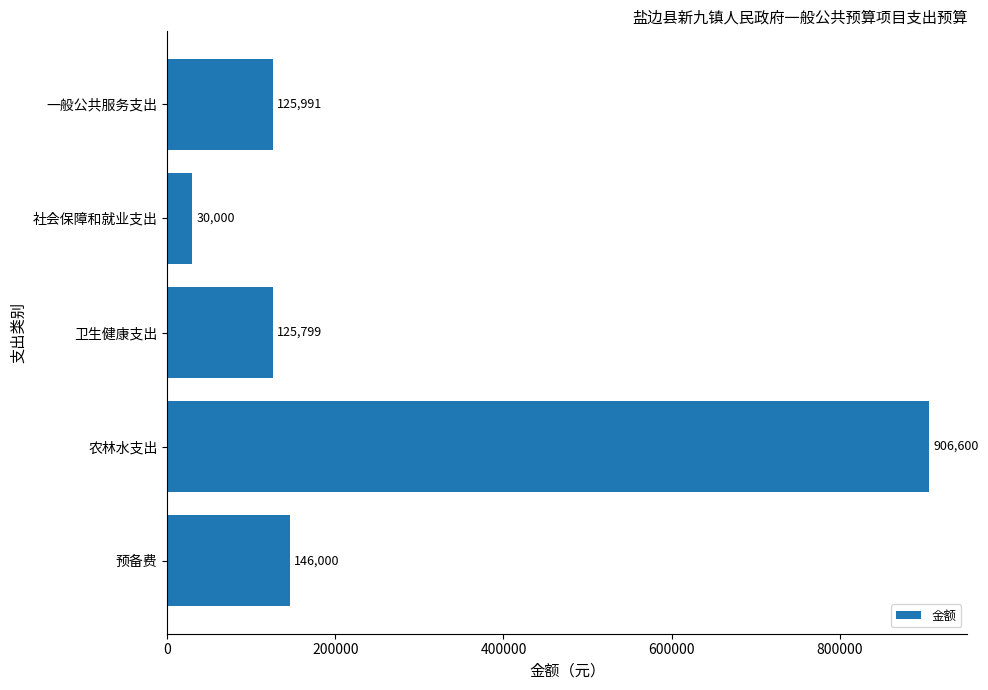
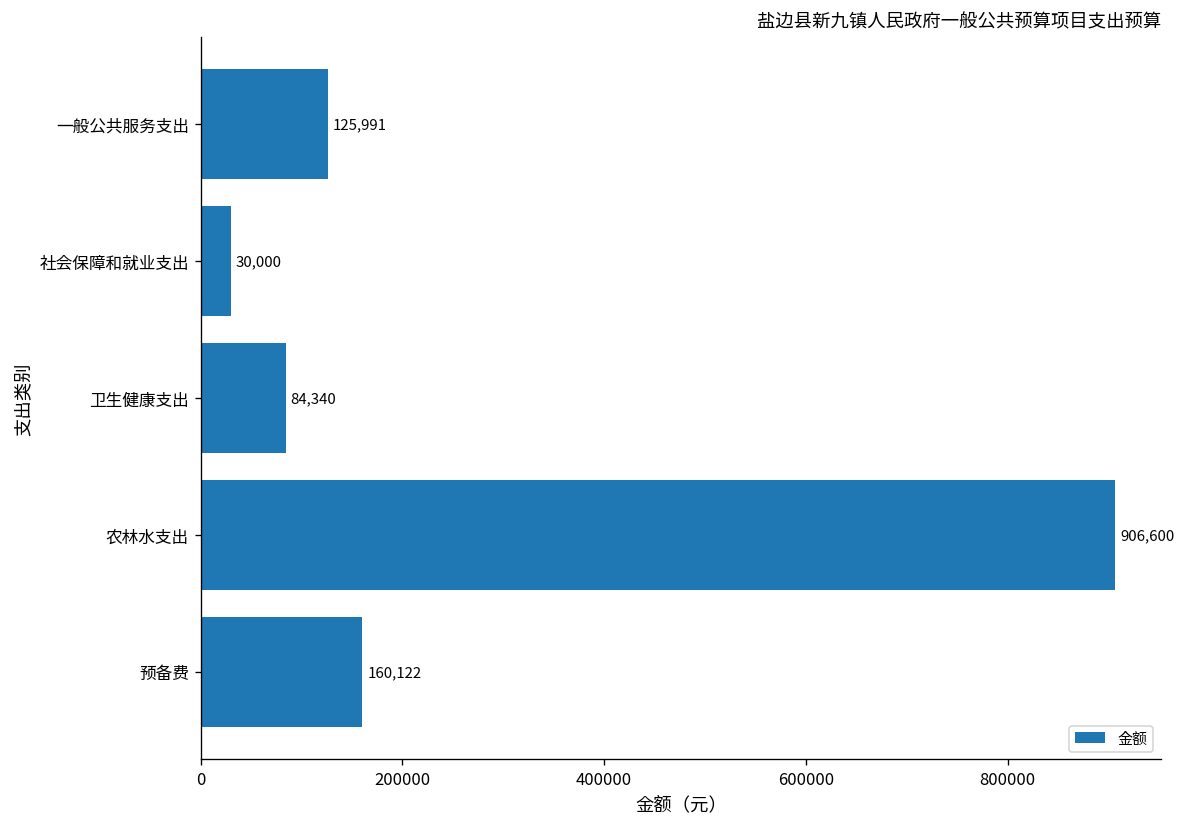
卫生健康支出: 125,799 -> 84,340
预备费: 146,000 -> 160,122
